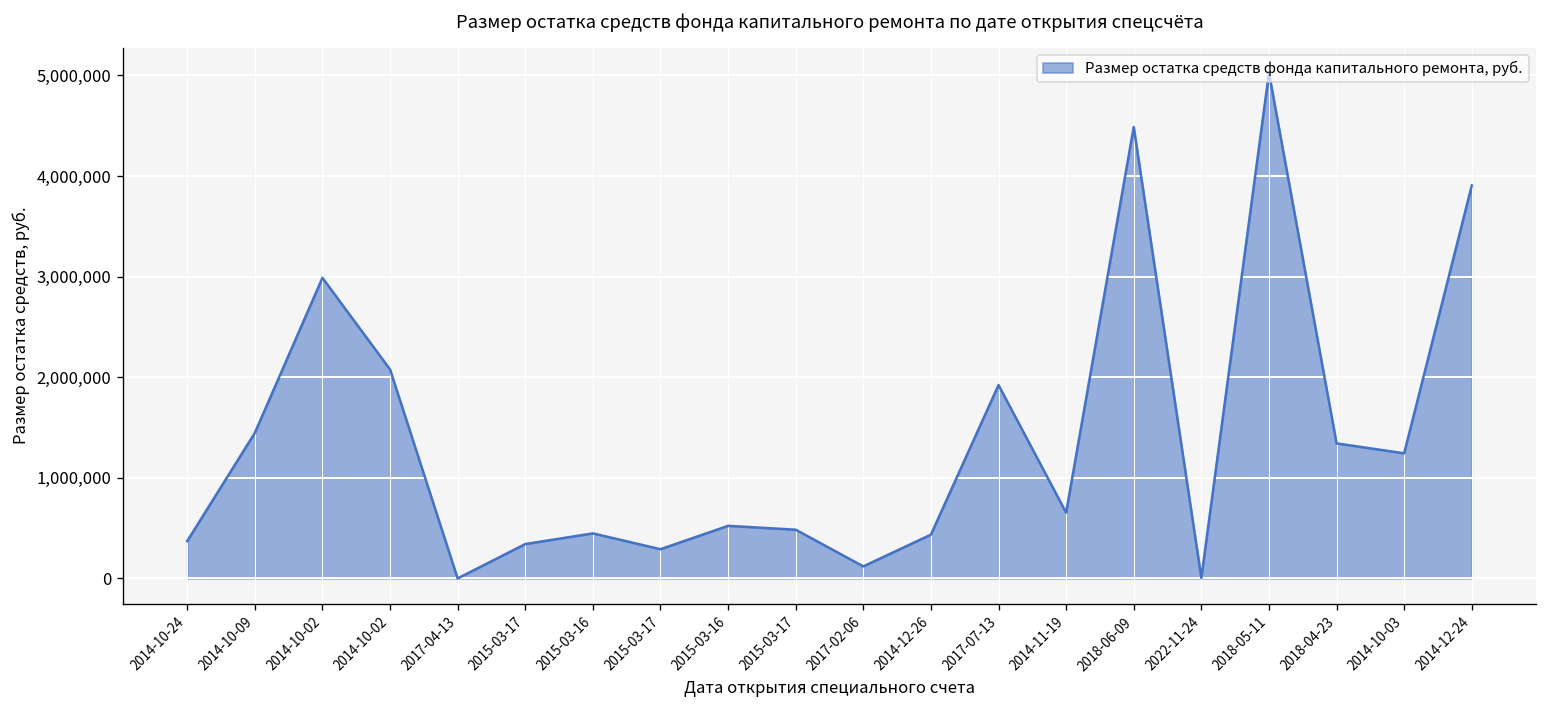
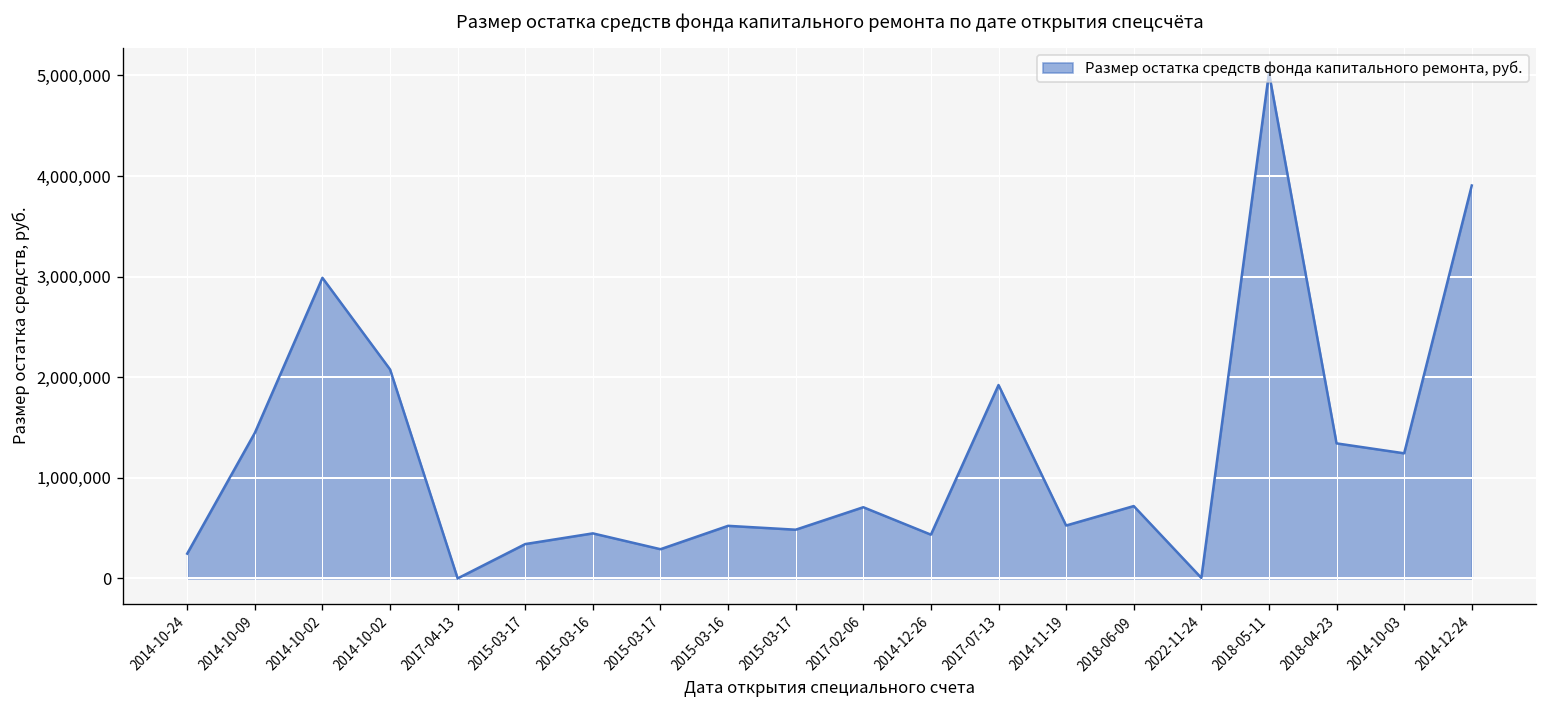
2014-10-24: 400,000 -> 200,000
2017-02-06: 100,000 -> 700,000
2014-11-19: 700,000 -> 500,000
2018-06-09: 4,500,000 -> 700,000
